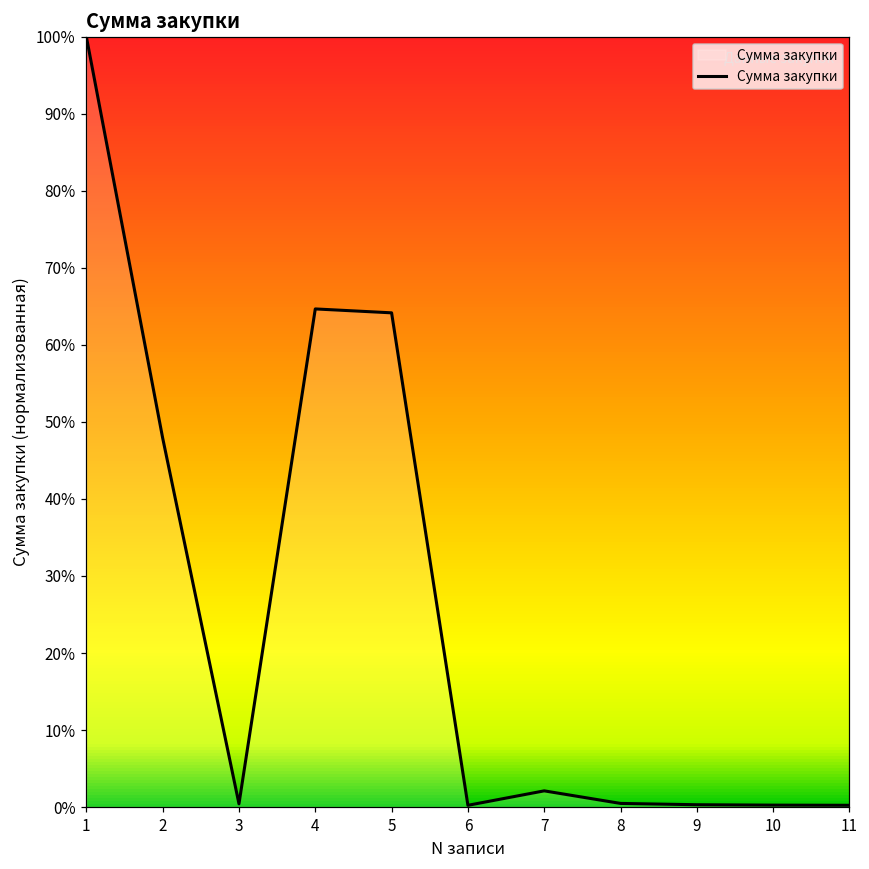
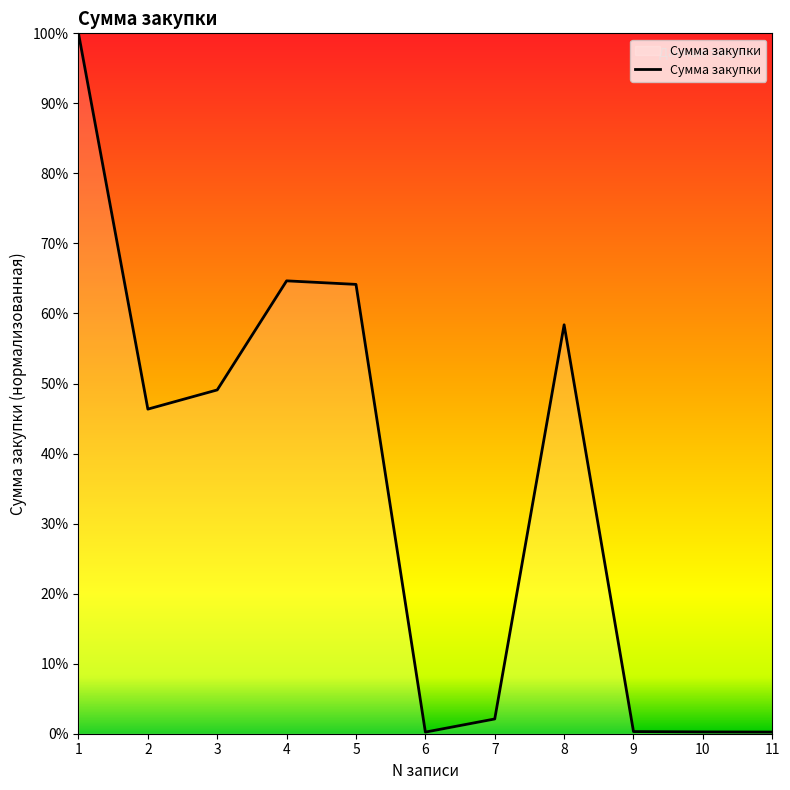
2: 48% -> 46%
3: 0% -> 49%
8: 0% -> 58%
